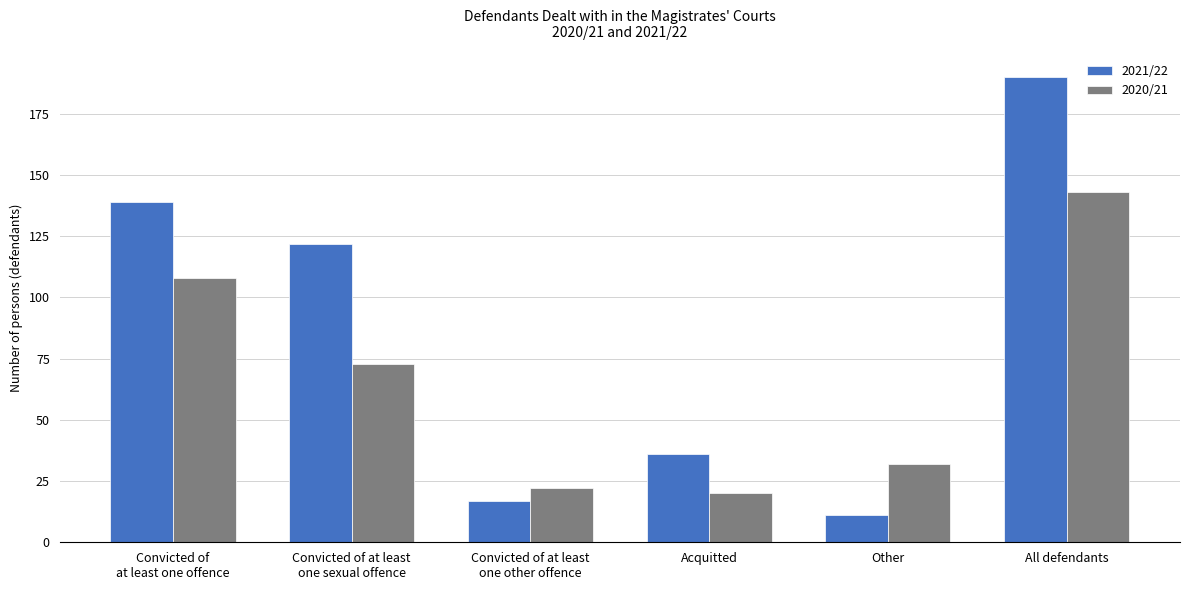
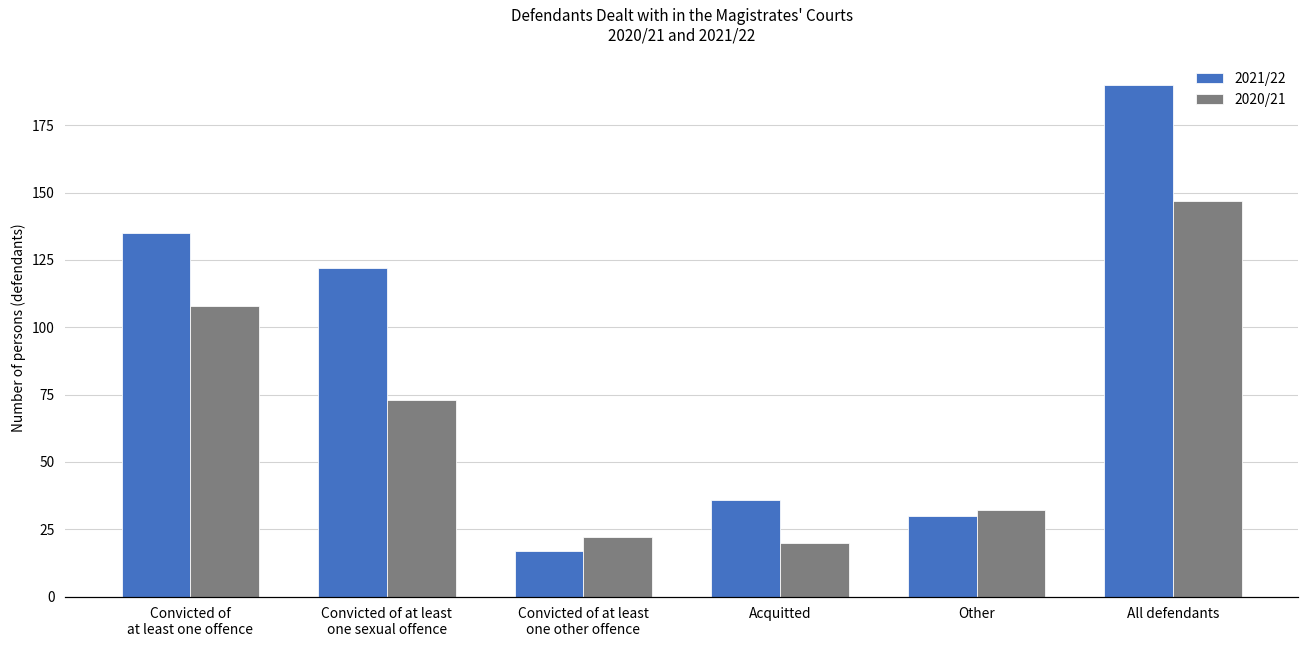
2021/22, Convicted of at least one offence: 139 -> 135
2021/22, Other: 11 -> 30
2020/21, All defendants: 143 -> 147
